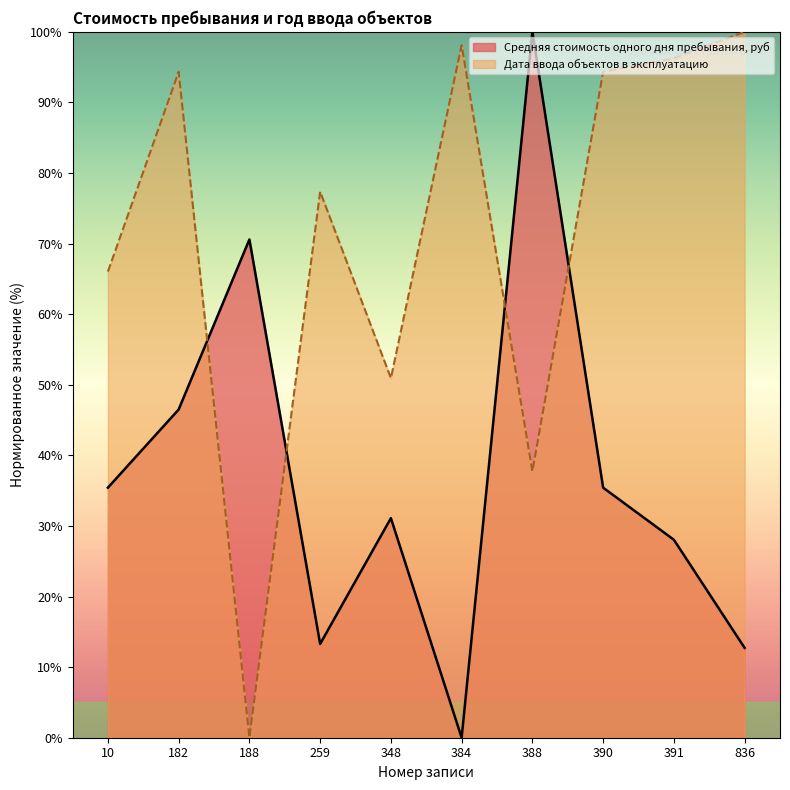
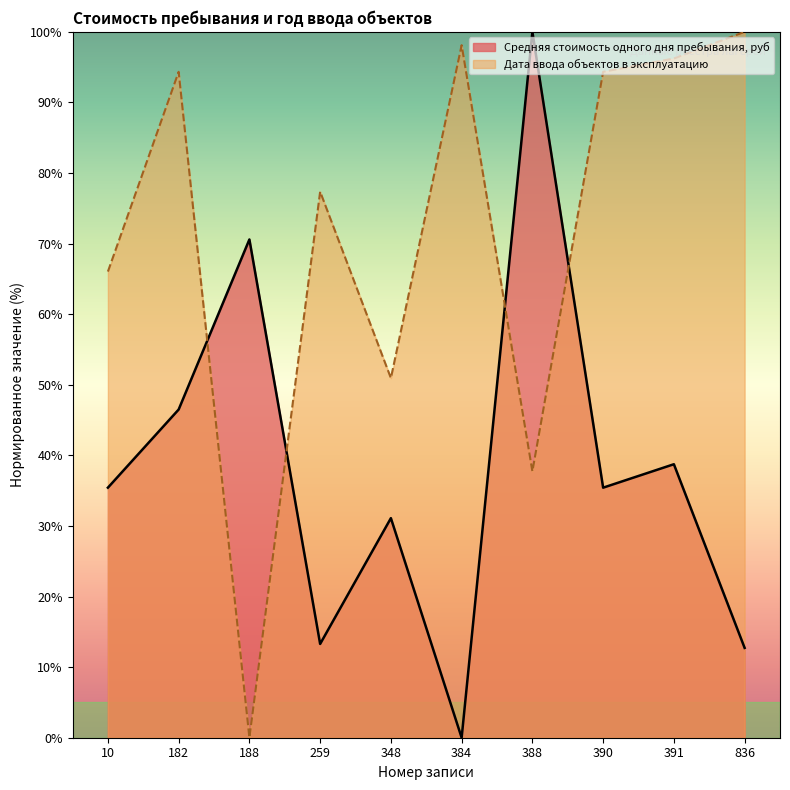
Средняя стоимость одного дня пребывания, руб, 391: 28% -> 39%
